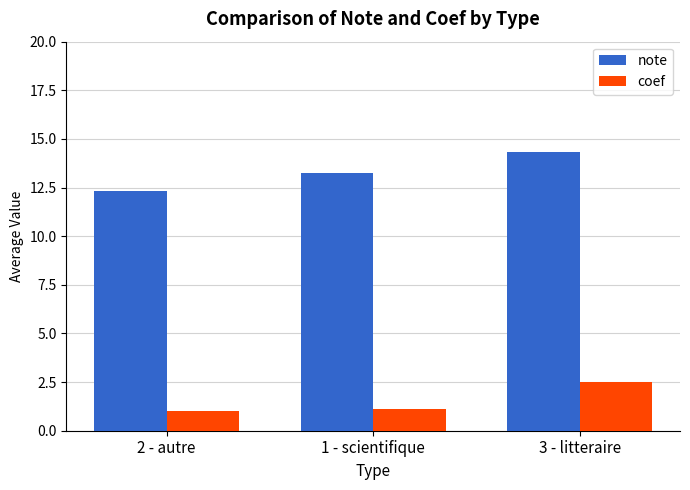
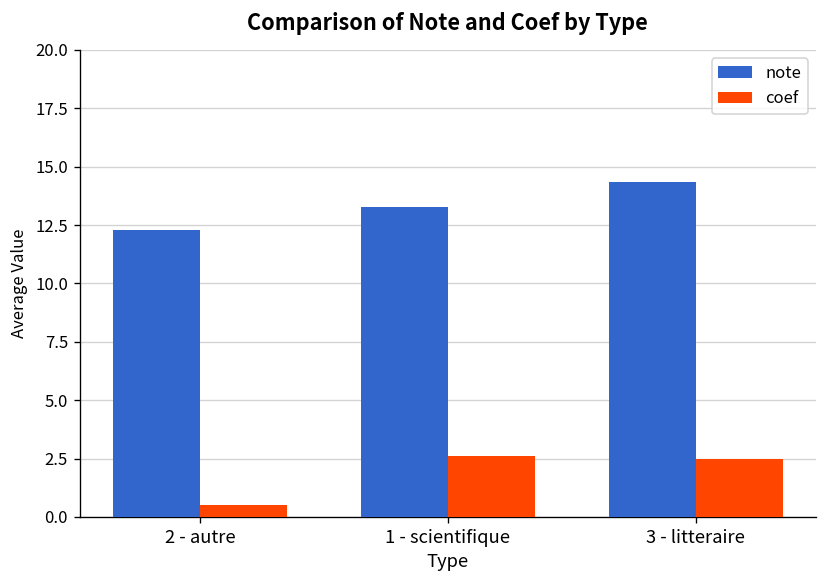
coef, 2 - autre: 1.0 -> 0.5
coef, 1 - scientifique: 1.1 -> 2.6
